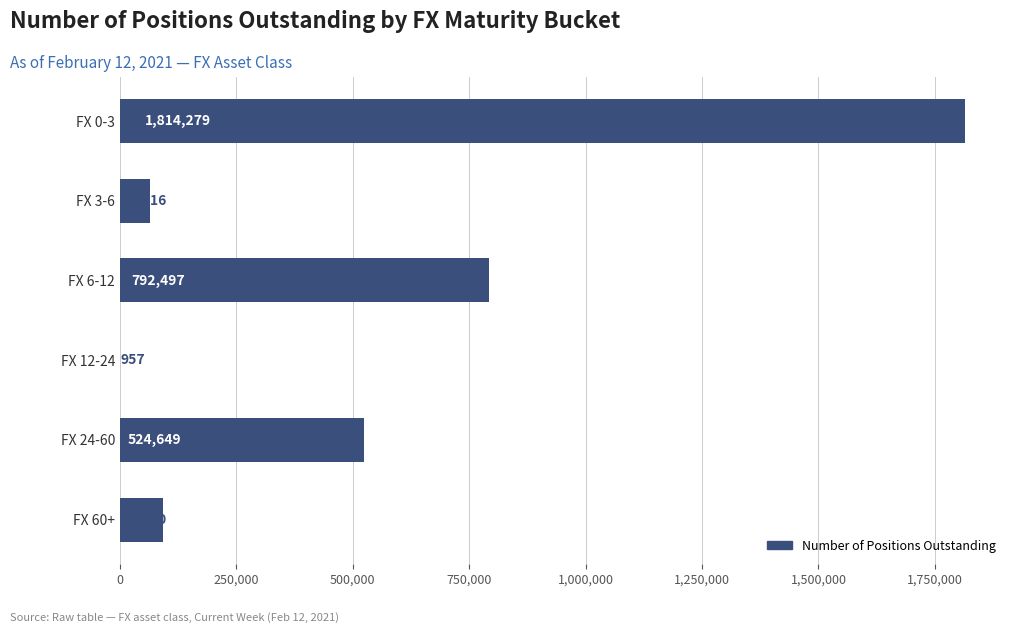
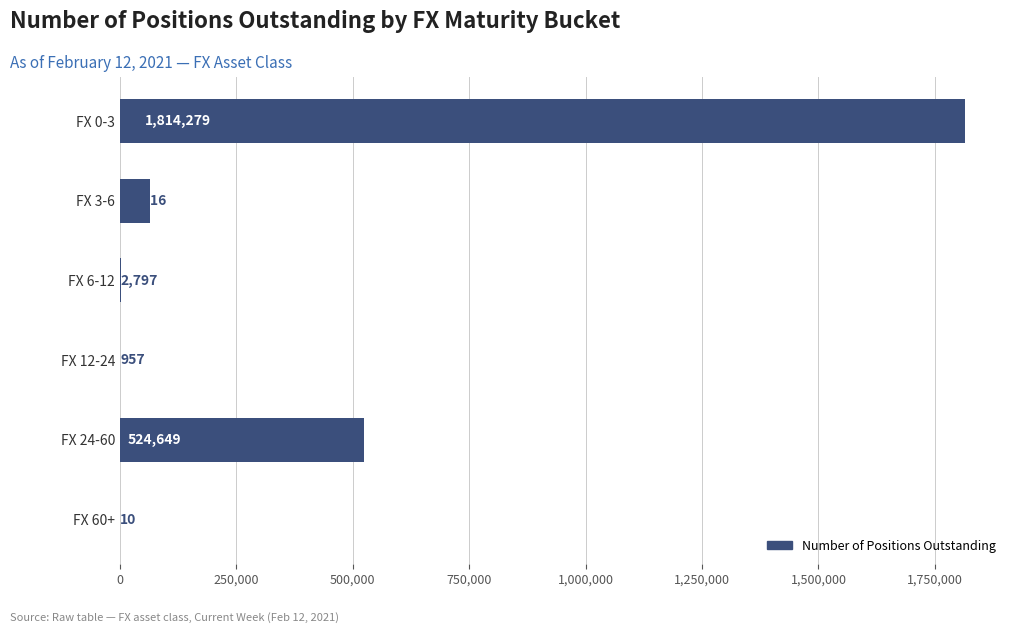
FX 6-12: 792,497 -> 2,797
FX 60+: 90,000 -> 0
